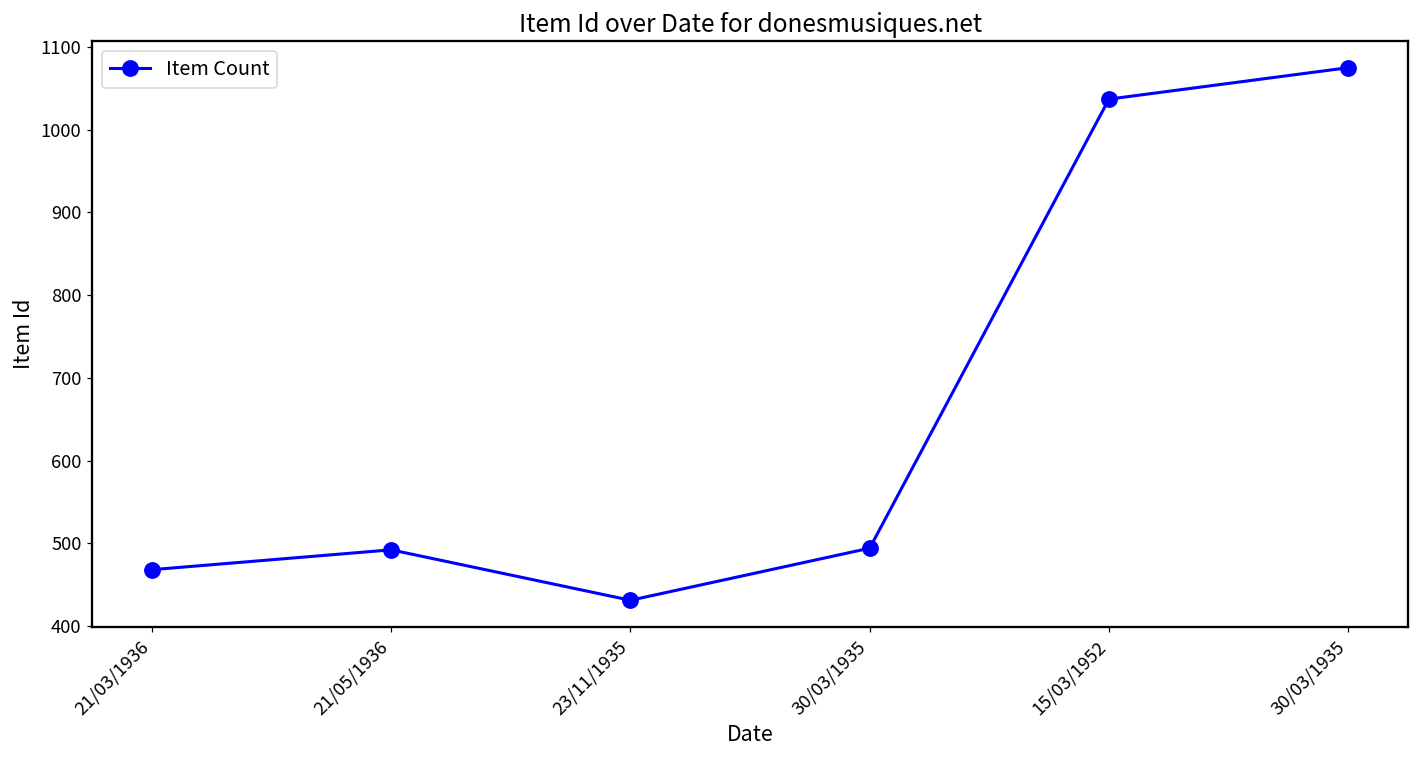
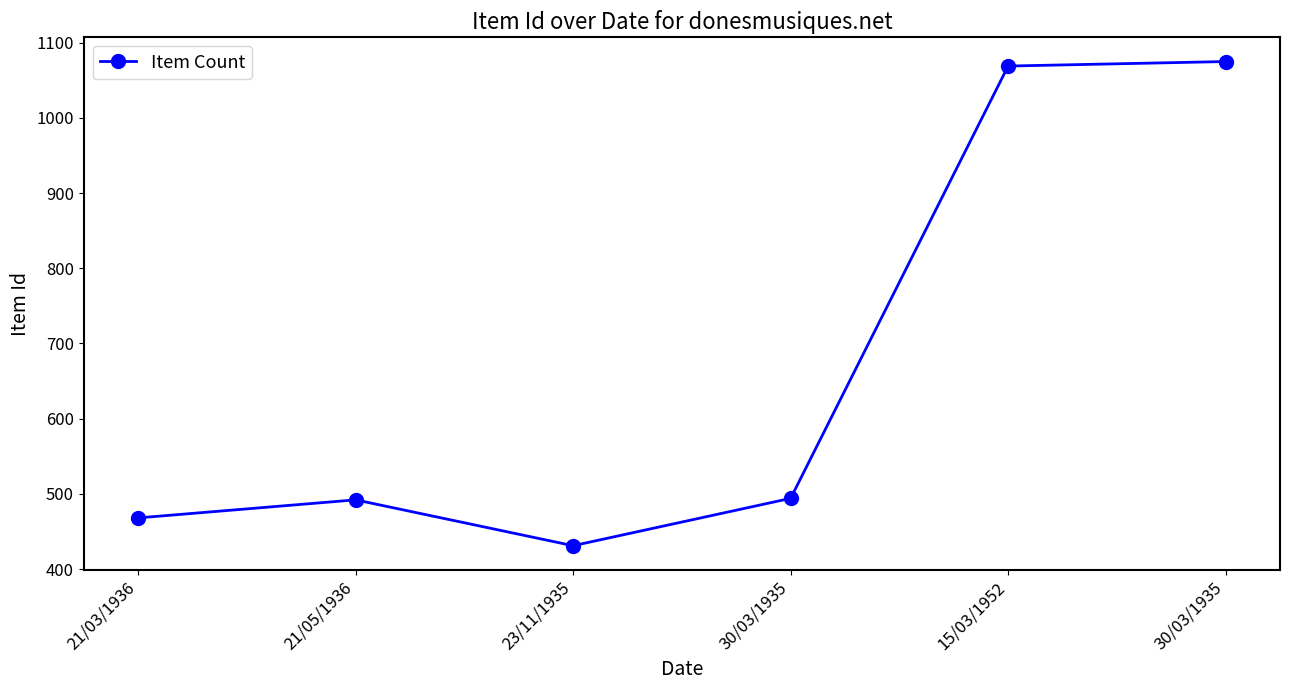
15/03/1952: 1040 -> 1070
